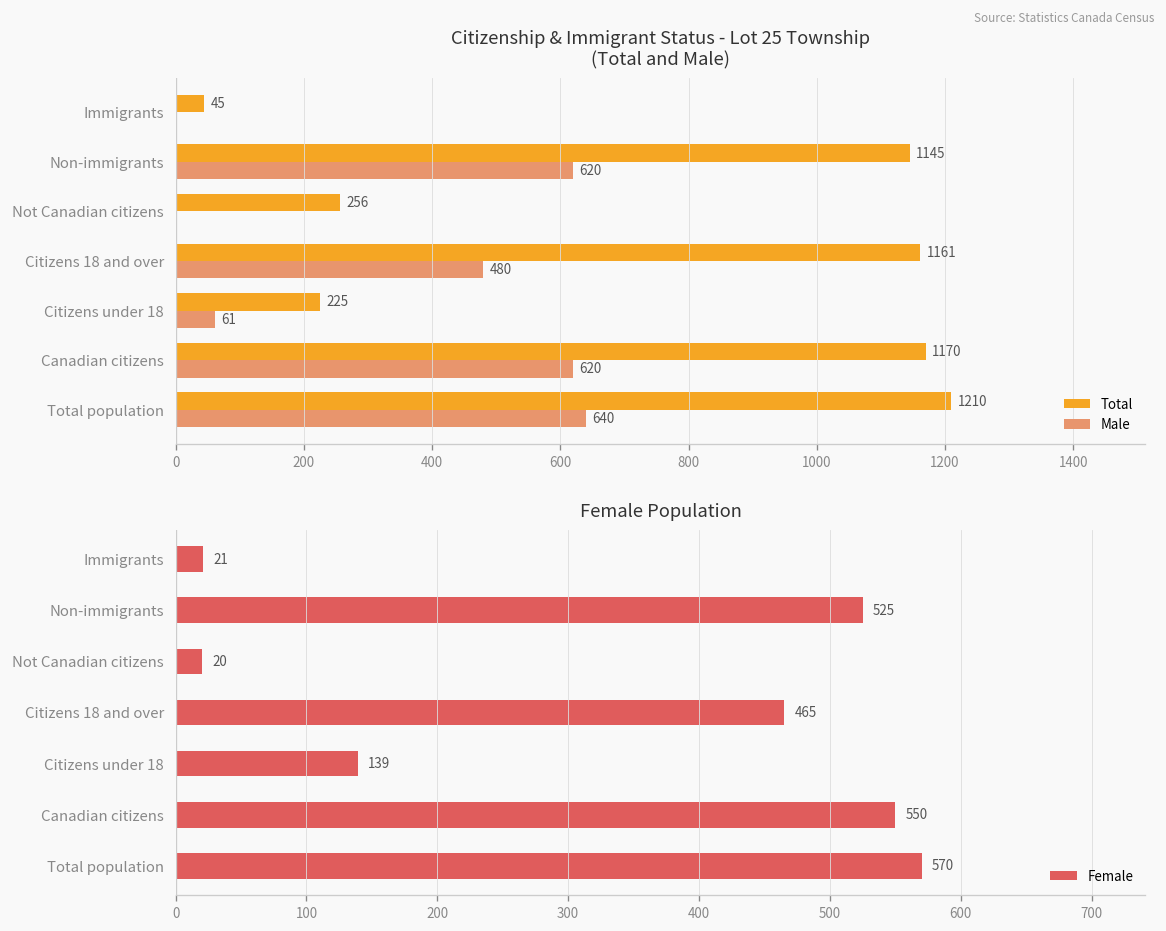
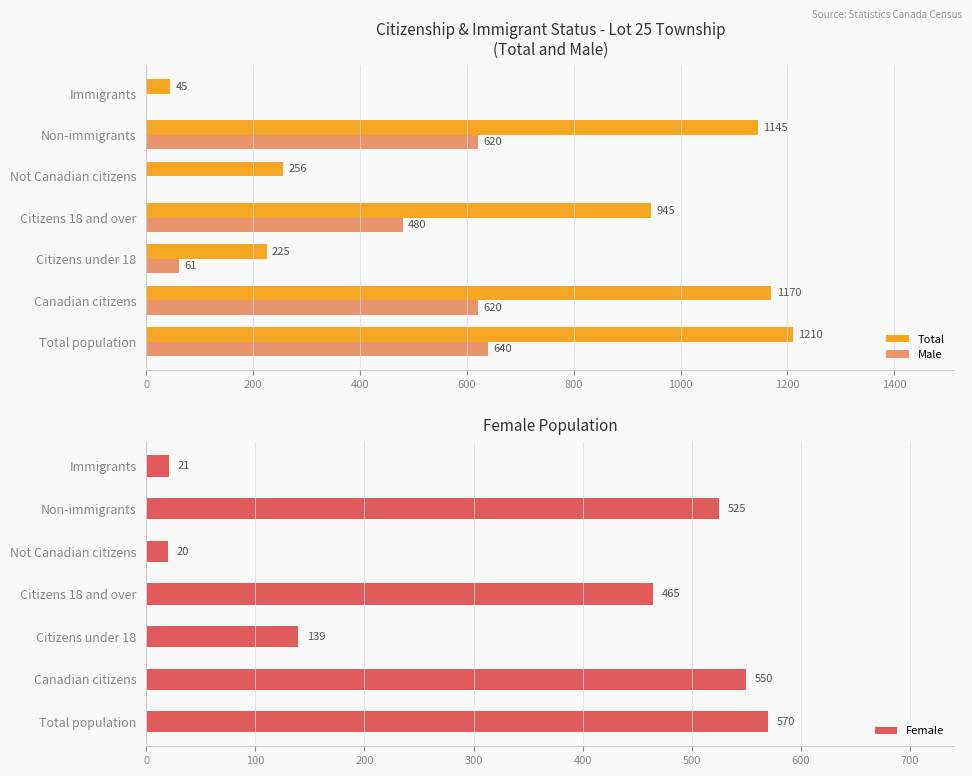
Citizenship & Immigrant Status - Lot 25 Township (Total and Male), Total, Citizens 18 and over: 1161 -> 945
